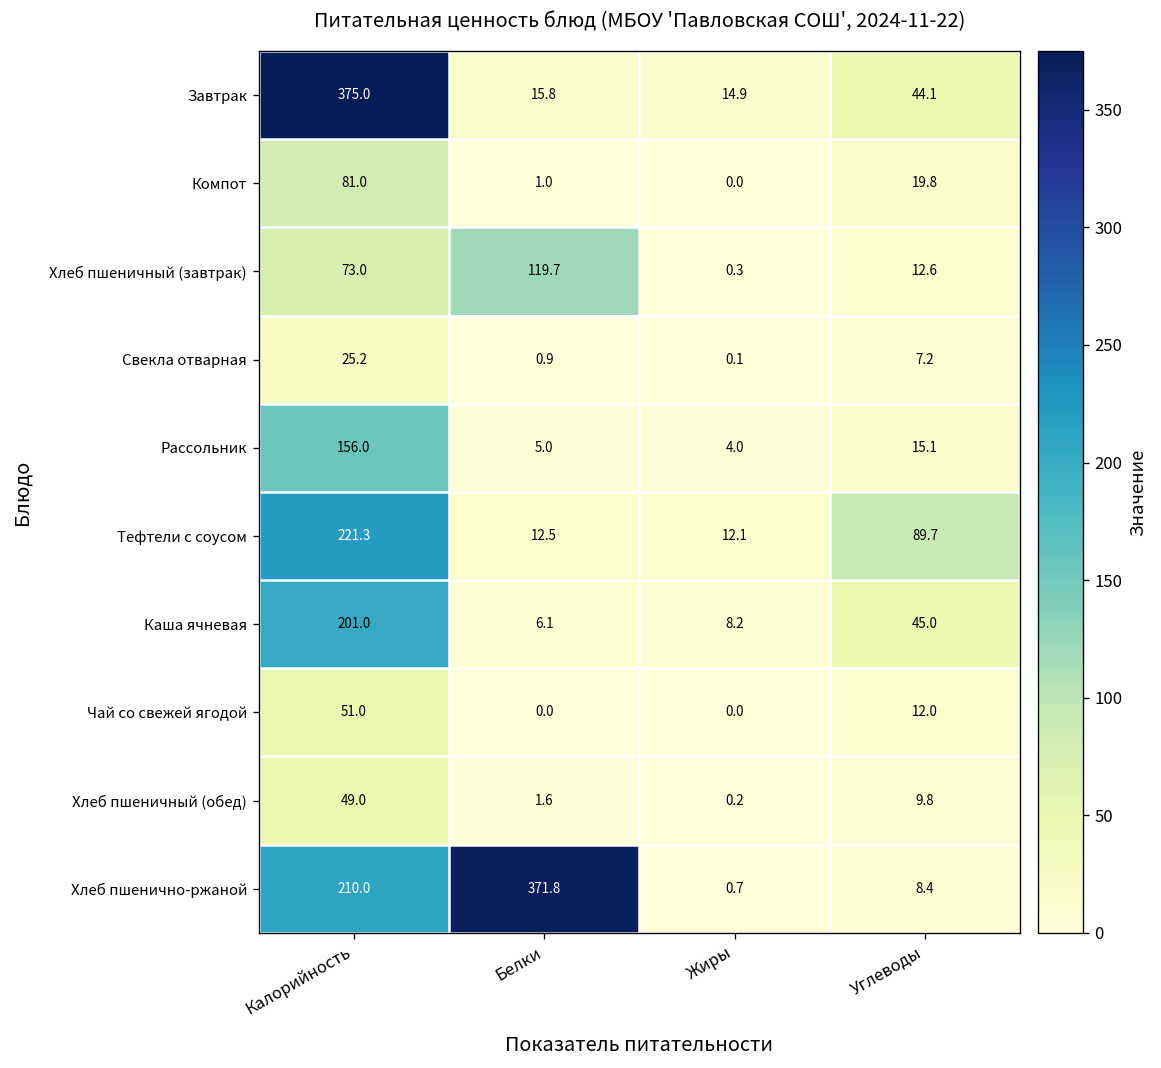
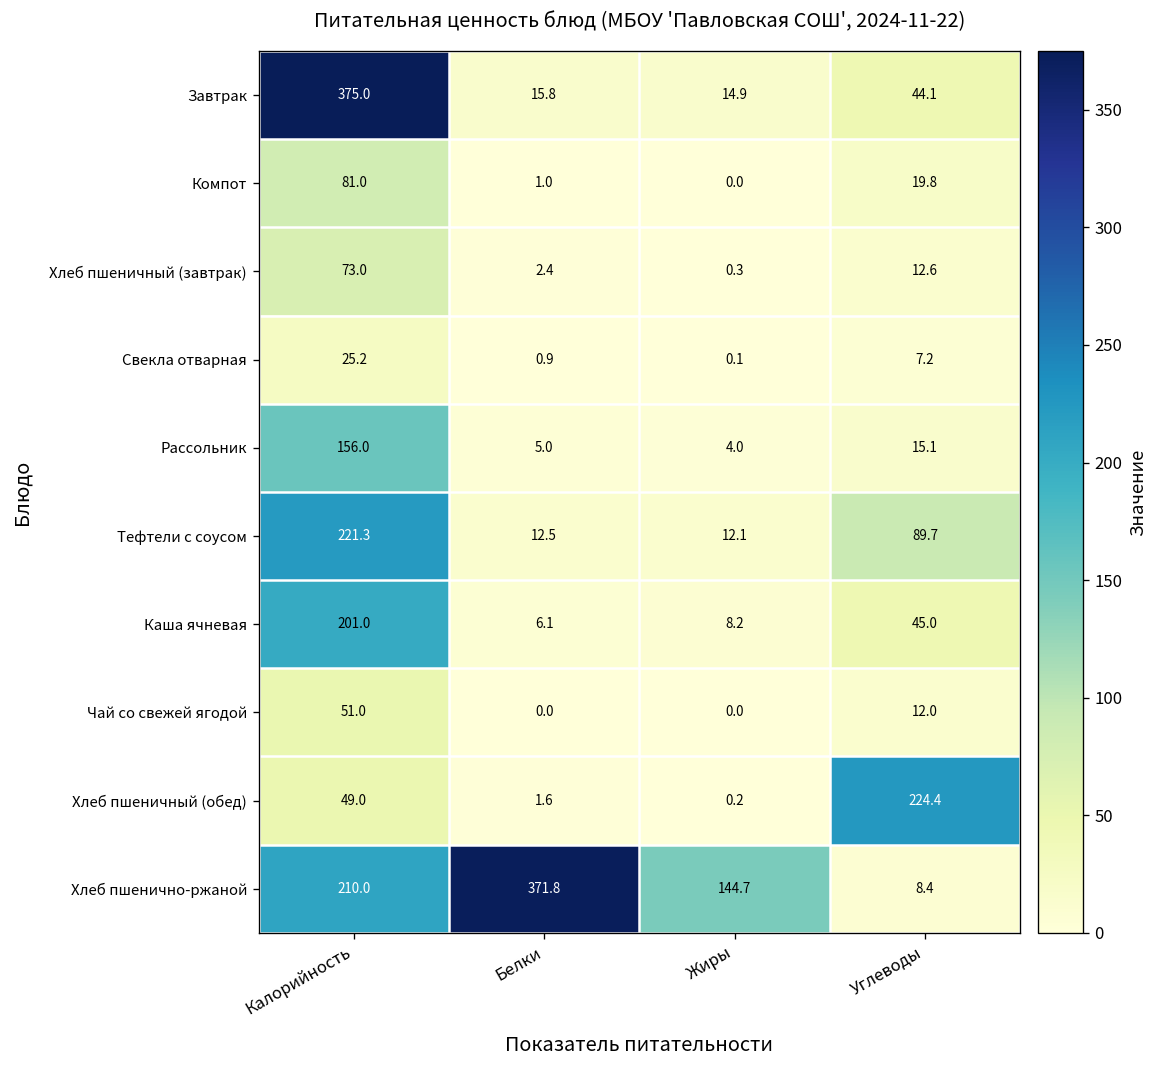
Хлеб пшеничный (завтрак), Белки: 119.7 -> 2.4
Хлеб пшеничный (обед), Углеводы: 9.8 -> 224.4
Хлеб пшенично-ржаной, Жиры: 0.7 -> 144.7
